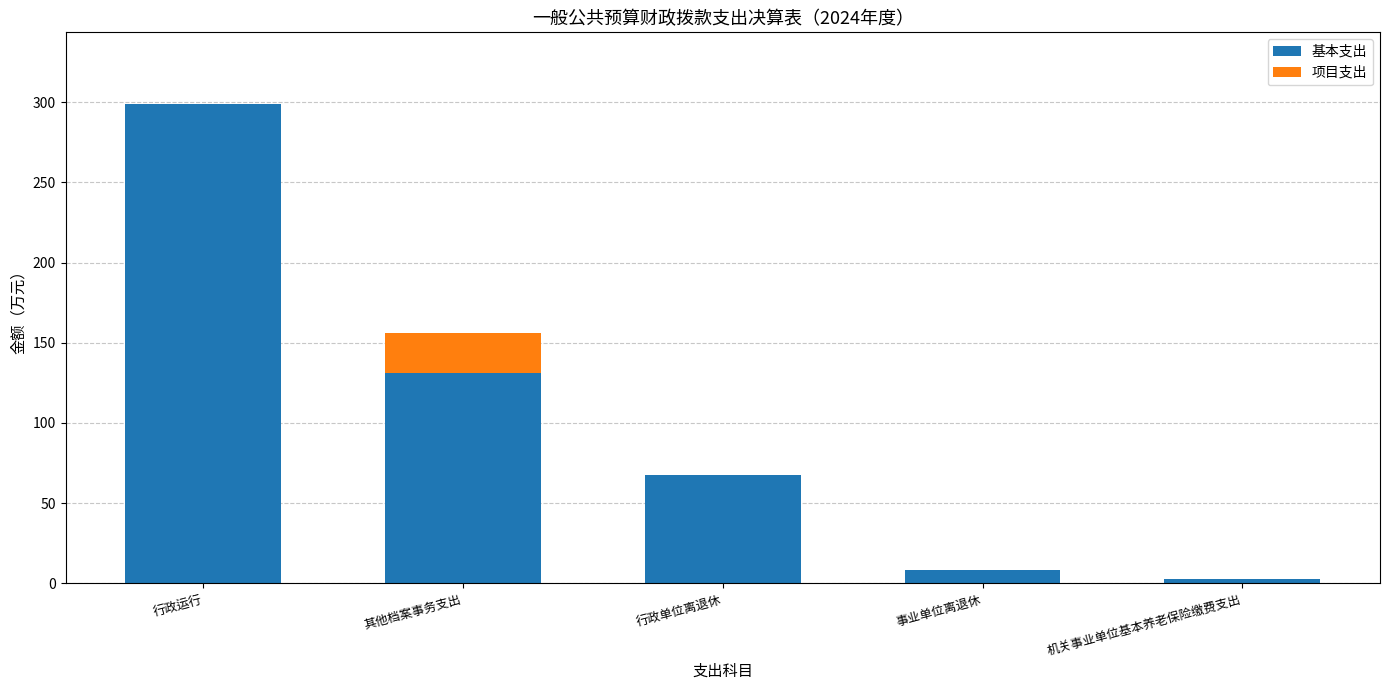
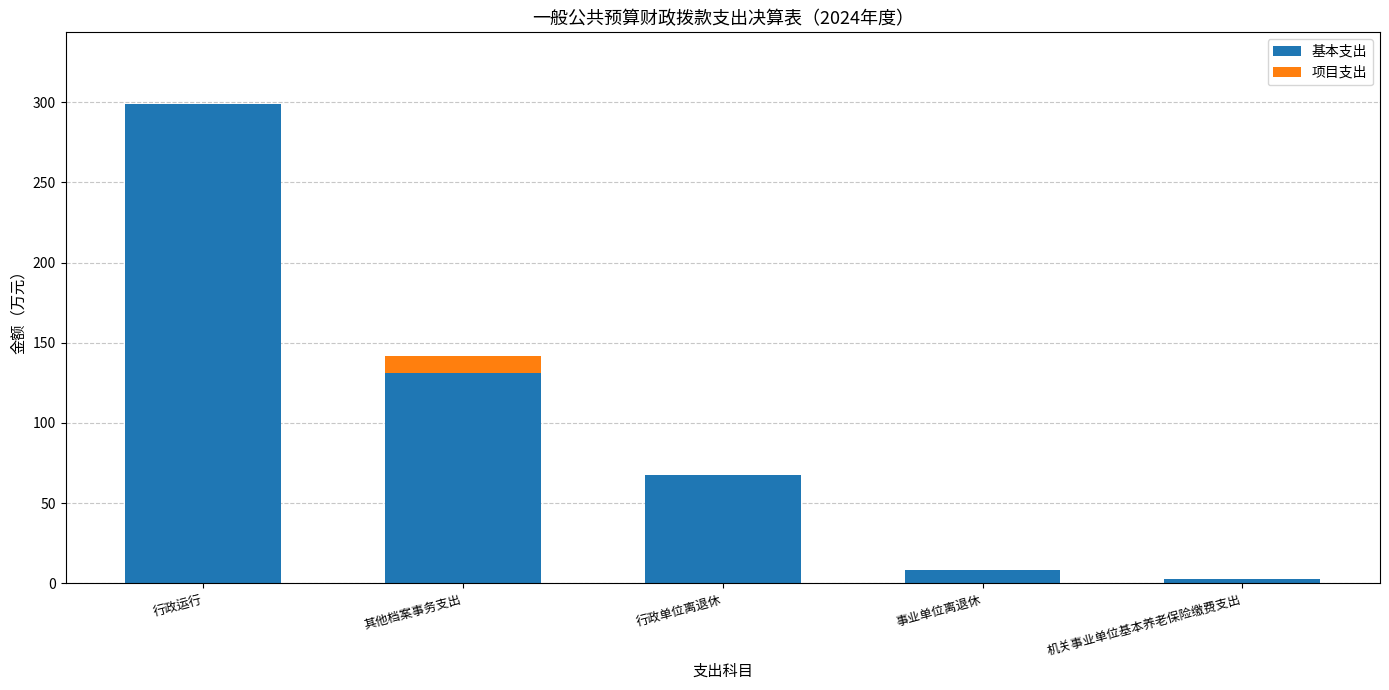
项目支出, 其他档案事务支出: 25 -> 11
